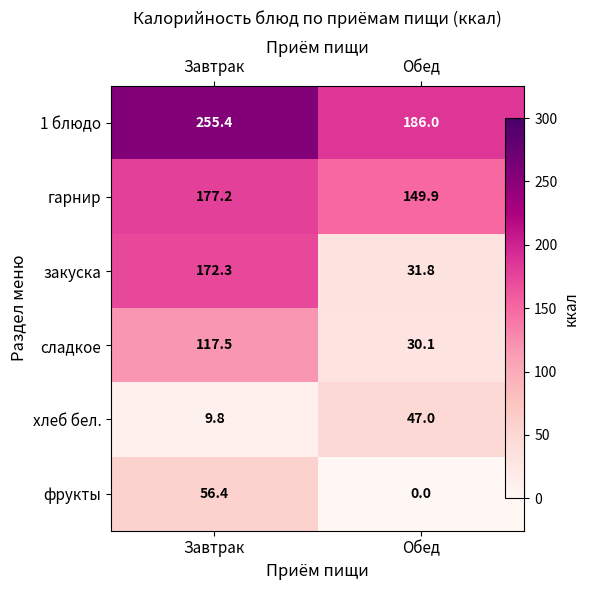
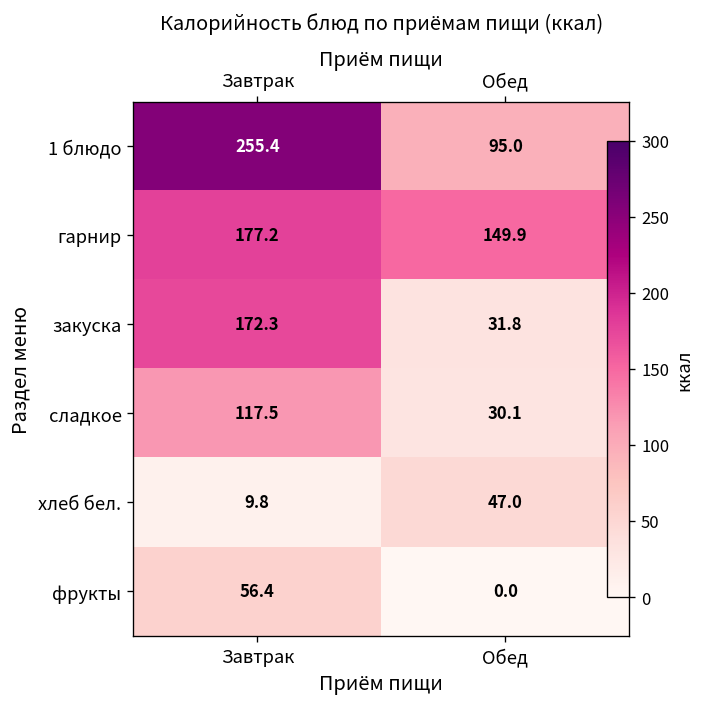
1 блюдо, Обед: 186.0 -> 95.0
